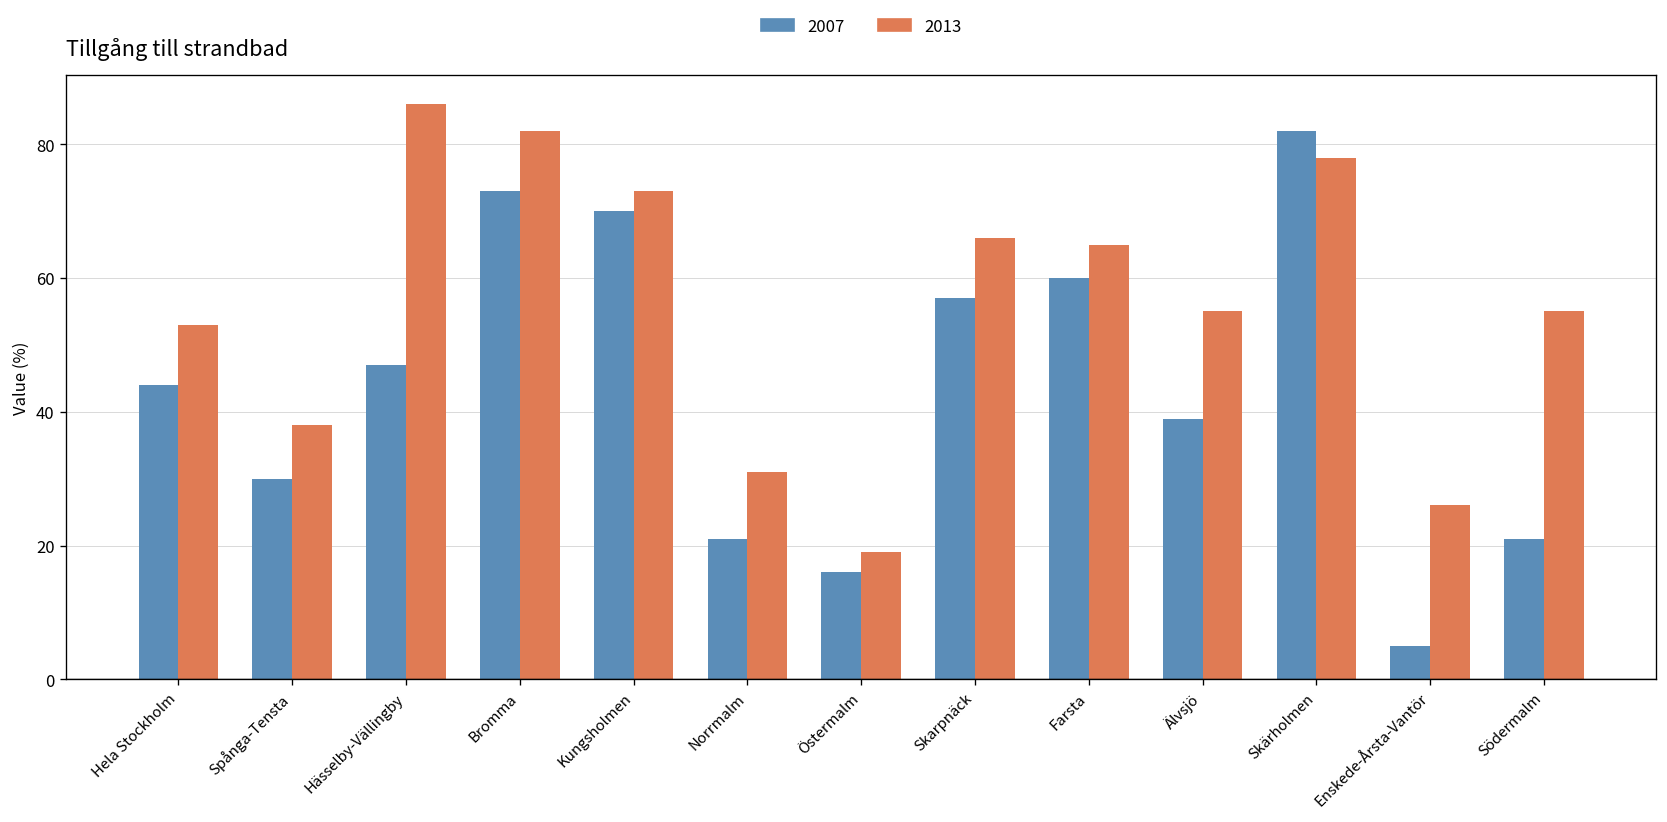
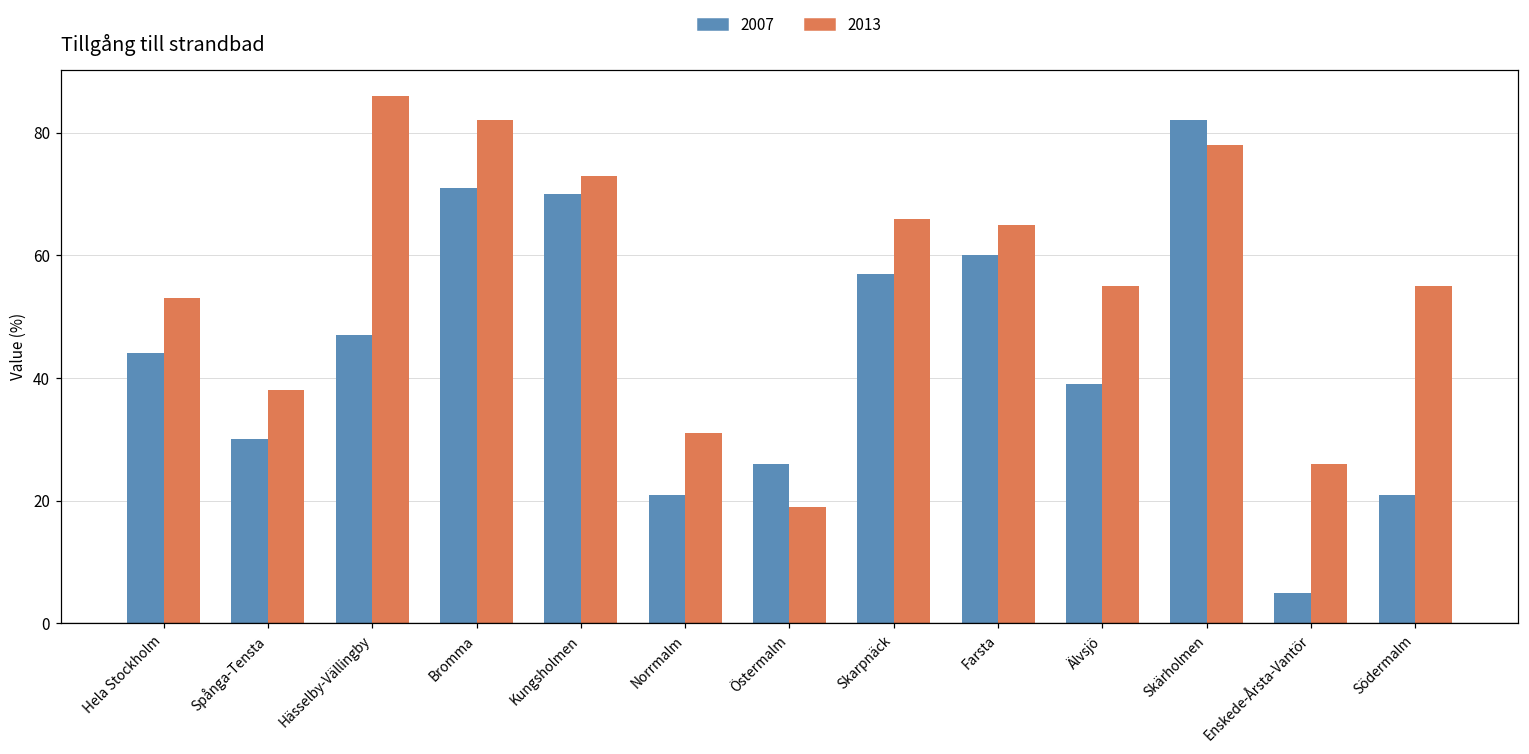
2007, Bromma: 73 -> 71
2007, Östermalm: 16 -> 26
